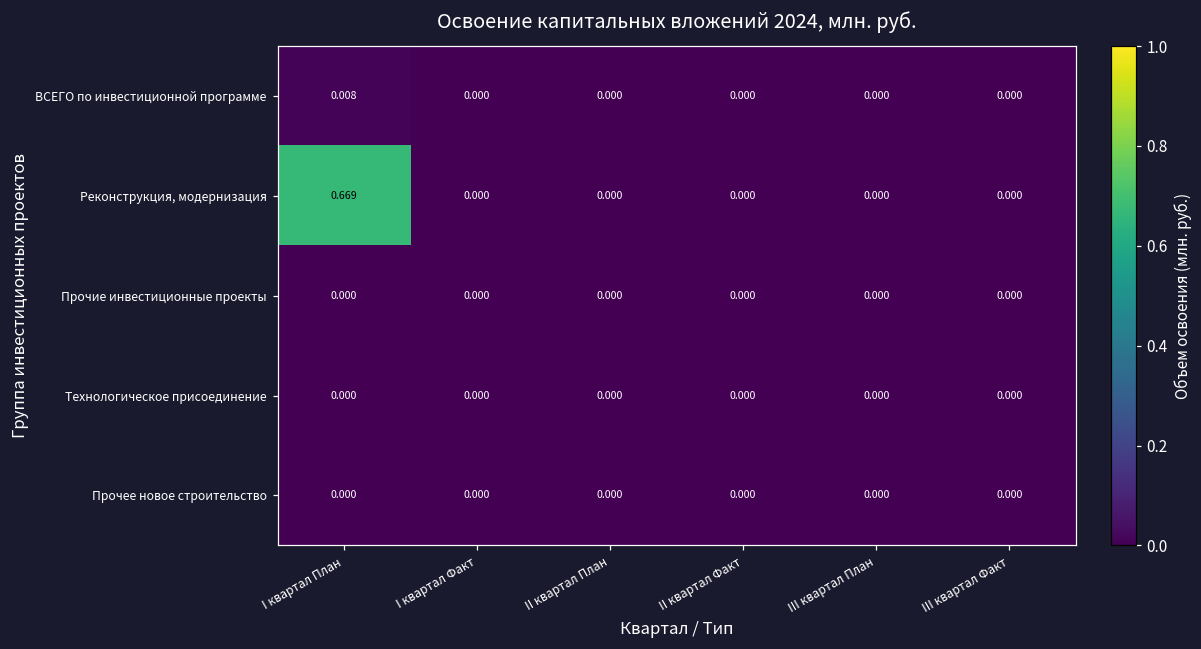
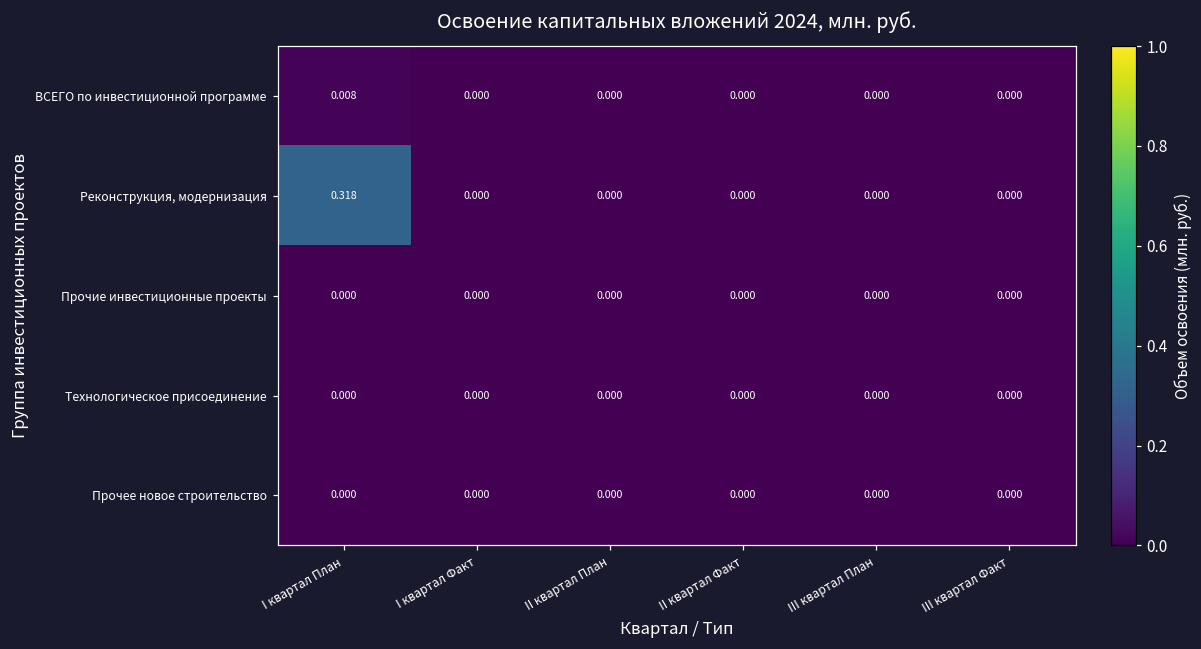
Реконструкция, модернизация, I квартал План: 0.669 -> 0.318
